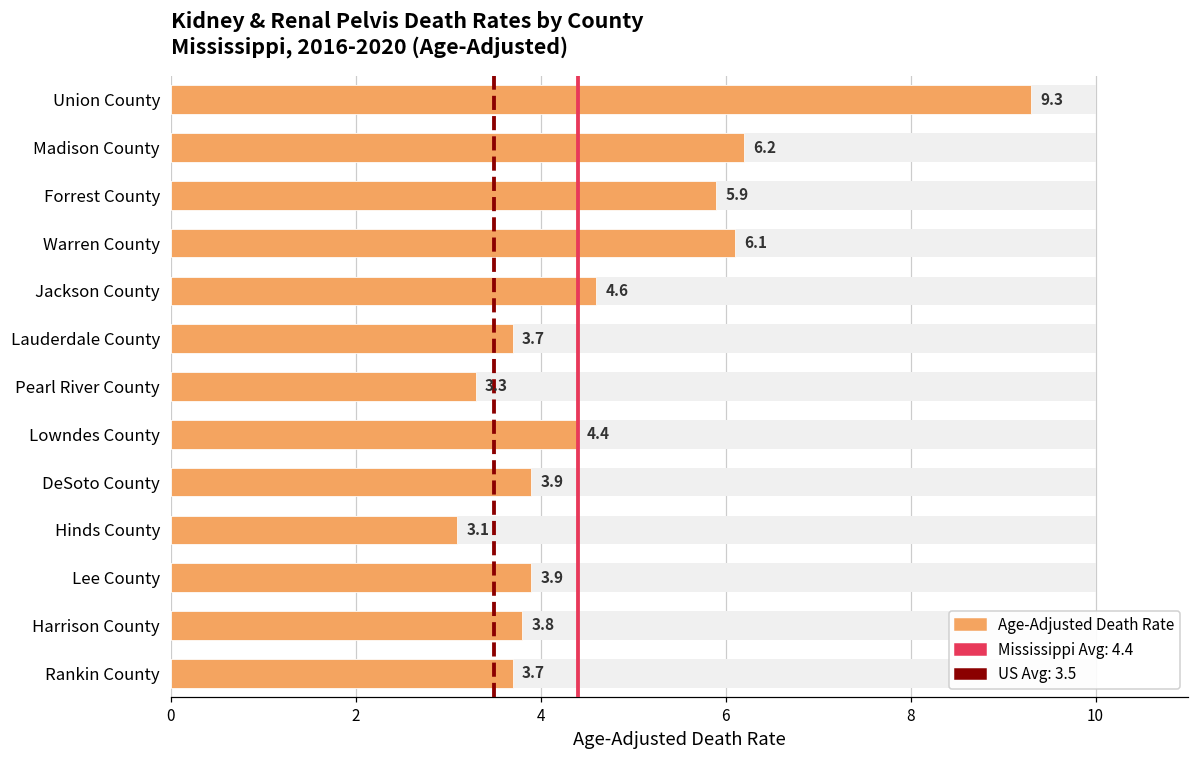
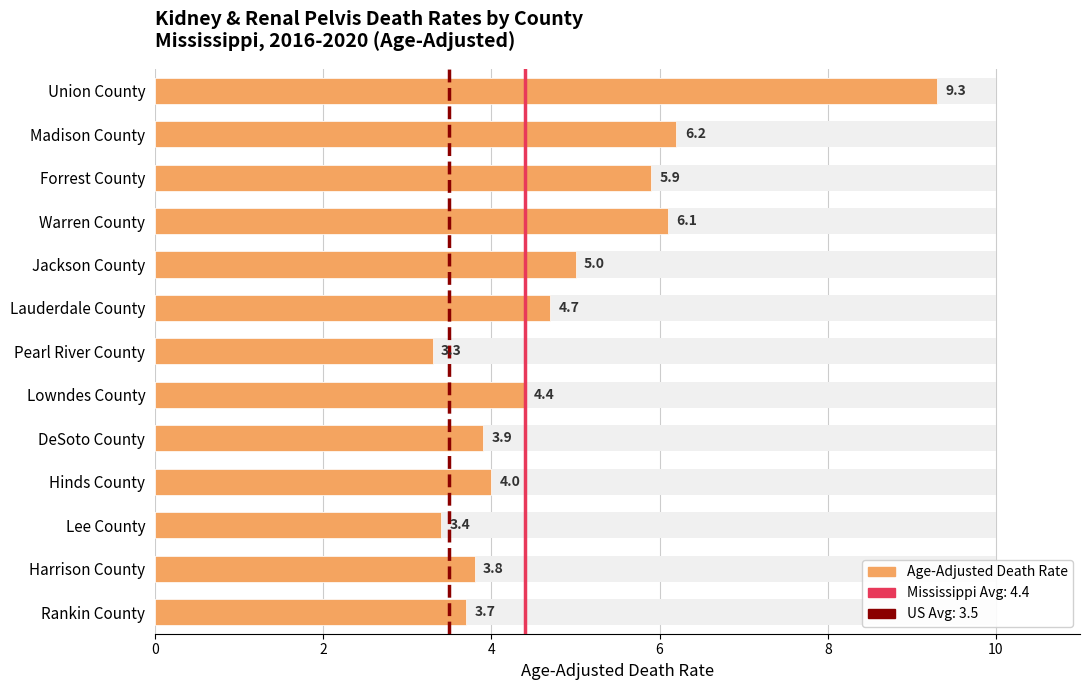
Age-Adjusted Death Rate, Jackson County: 4.6 -> 5.0
Age-Adjusted Death Rate, Lauderdale County: 3.7 -> 4.7
Age-Adjusted Death Rate, Hinds County: 3.1 -> 4.0
Age-Adjusted Death Rate, Lee County: 3.9 -> 3.4
